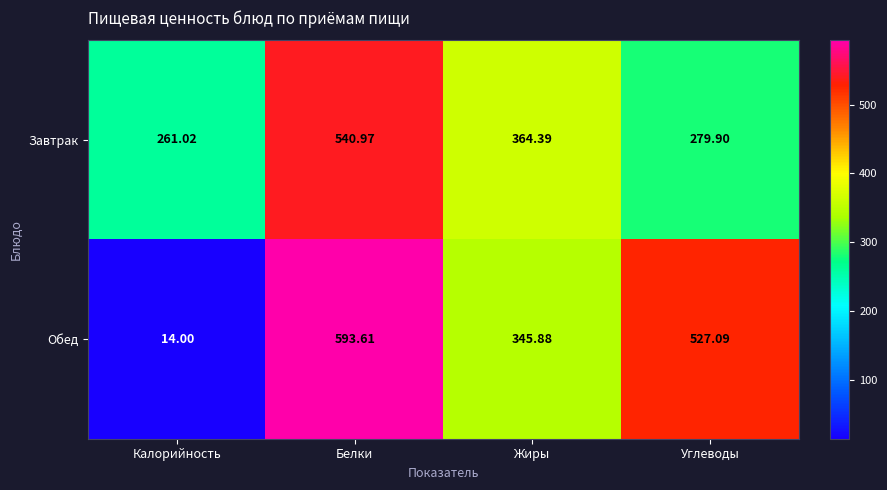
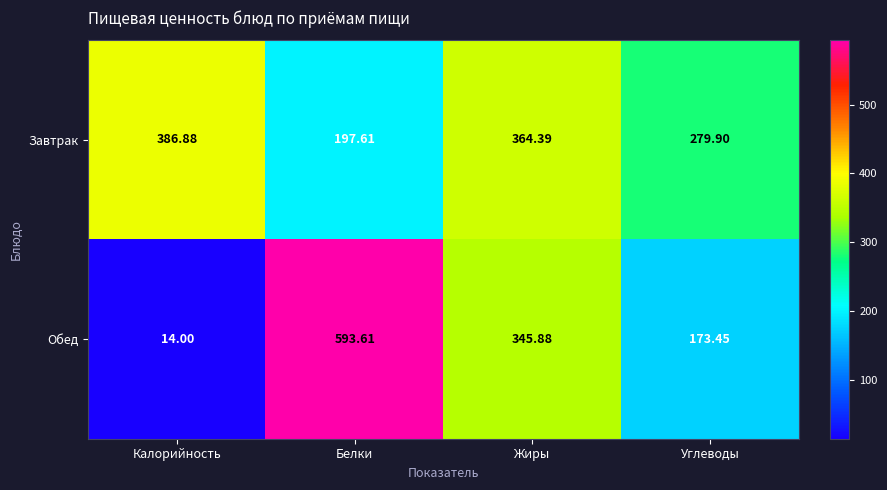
Завтрак, Калорийность: 261.02 -> 386.88
Завтрак, Белки: 540.97 -> 197.61
Обед, Углеводы: 527.09 -> 173.45
